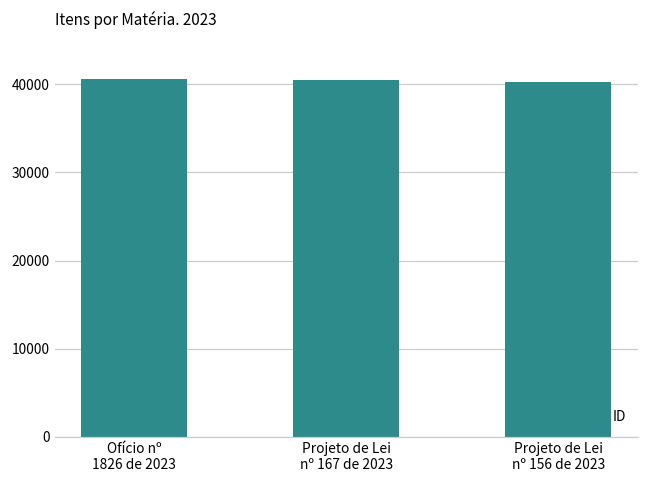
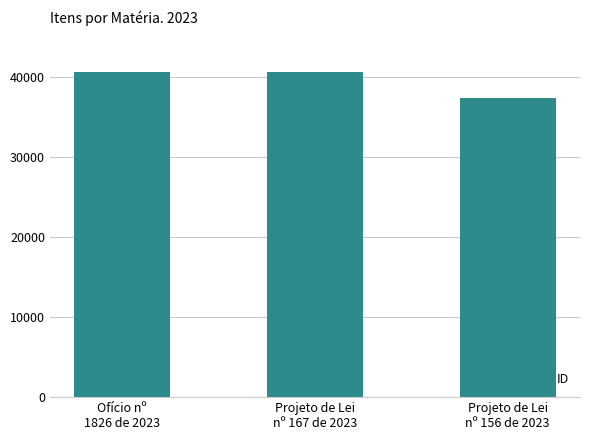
Projeto de Lei nº 156 de 2023: 40000 -> 37000
